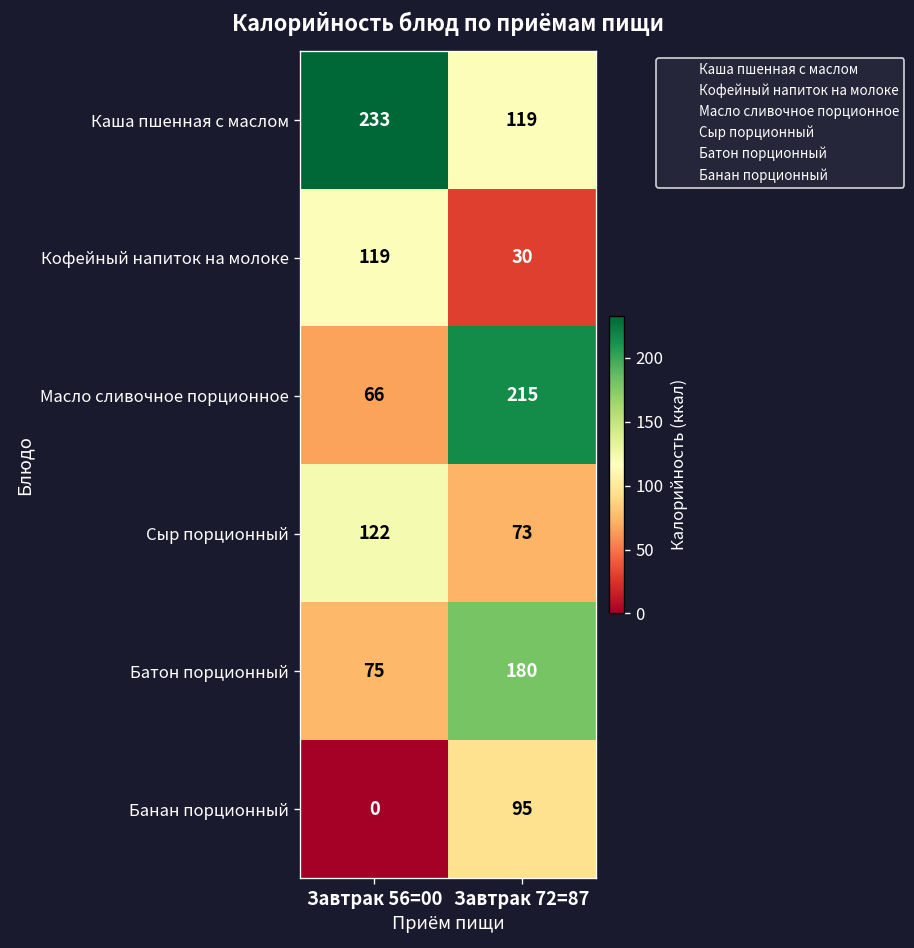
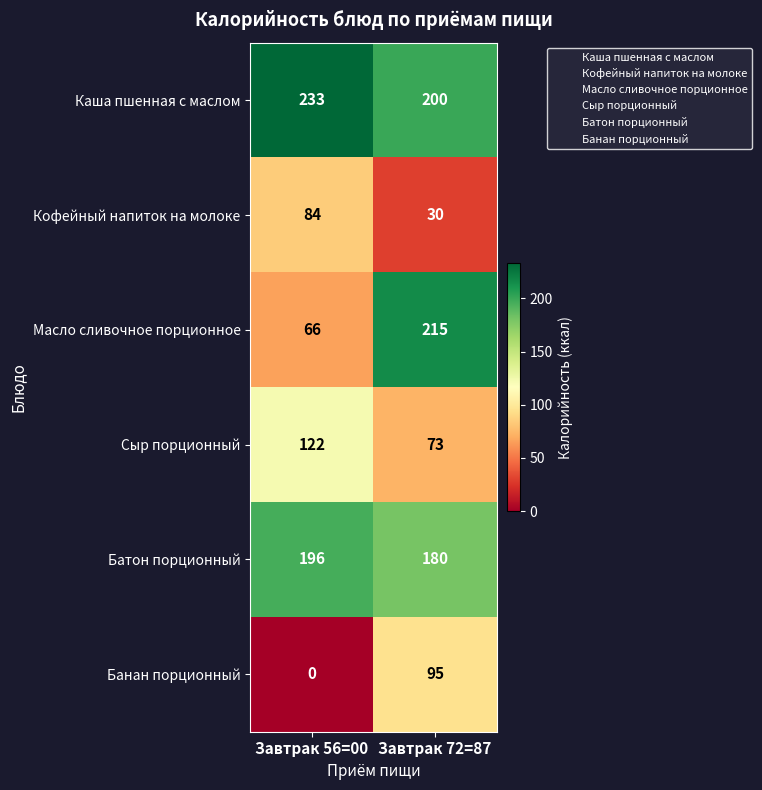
Каша пшенная с маслом, Завтрак 72=87: 119 -> 200
Кофейный напиток на молоке, Завтрак 56=00: 119 -> 84
Батон порционный, Завтрак 56=00: 75 -> 196
